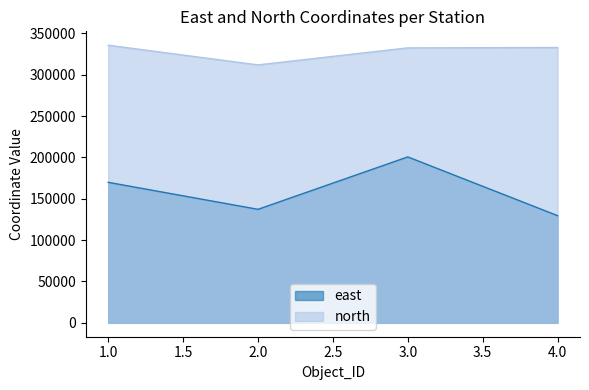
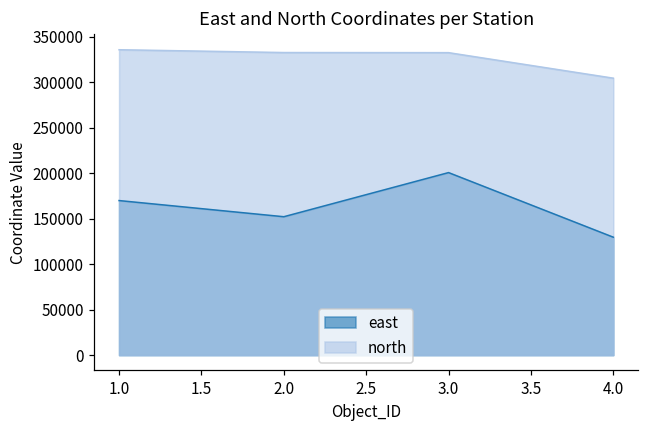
east, 2.0: 140000 -> 150000
north, 2.0: 310000 -> 330000
north, 4.0: 330000 -> 300000
